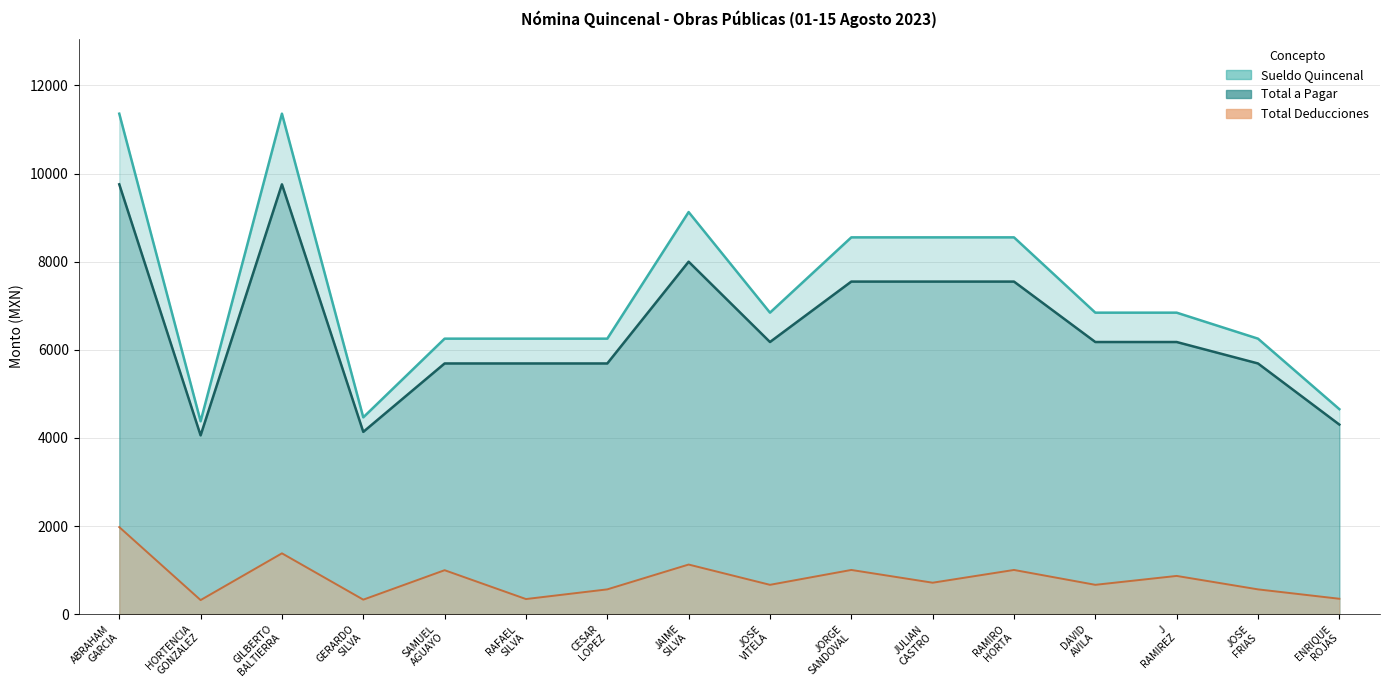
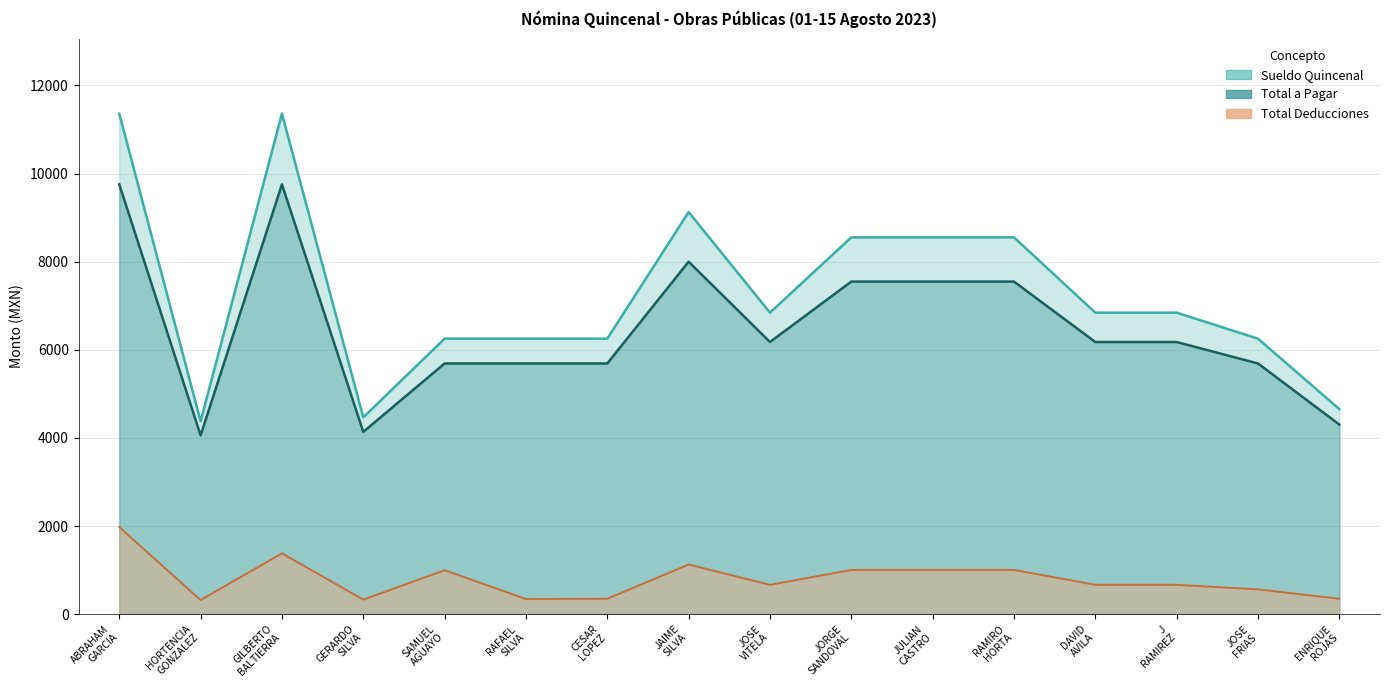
Total Deducciones, CESAR LOPEZ: 600 -> 300
Total Deducciones, JULIAN CASTRO: 700 -> 1000
Total Deducciones, J RAMIREZ: 900 -> 700
